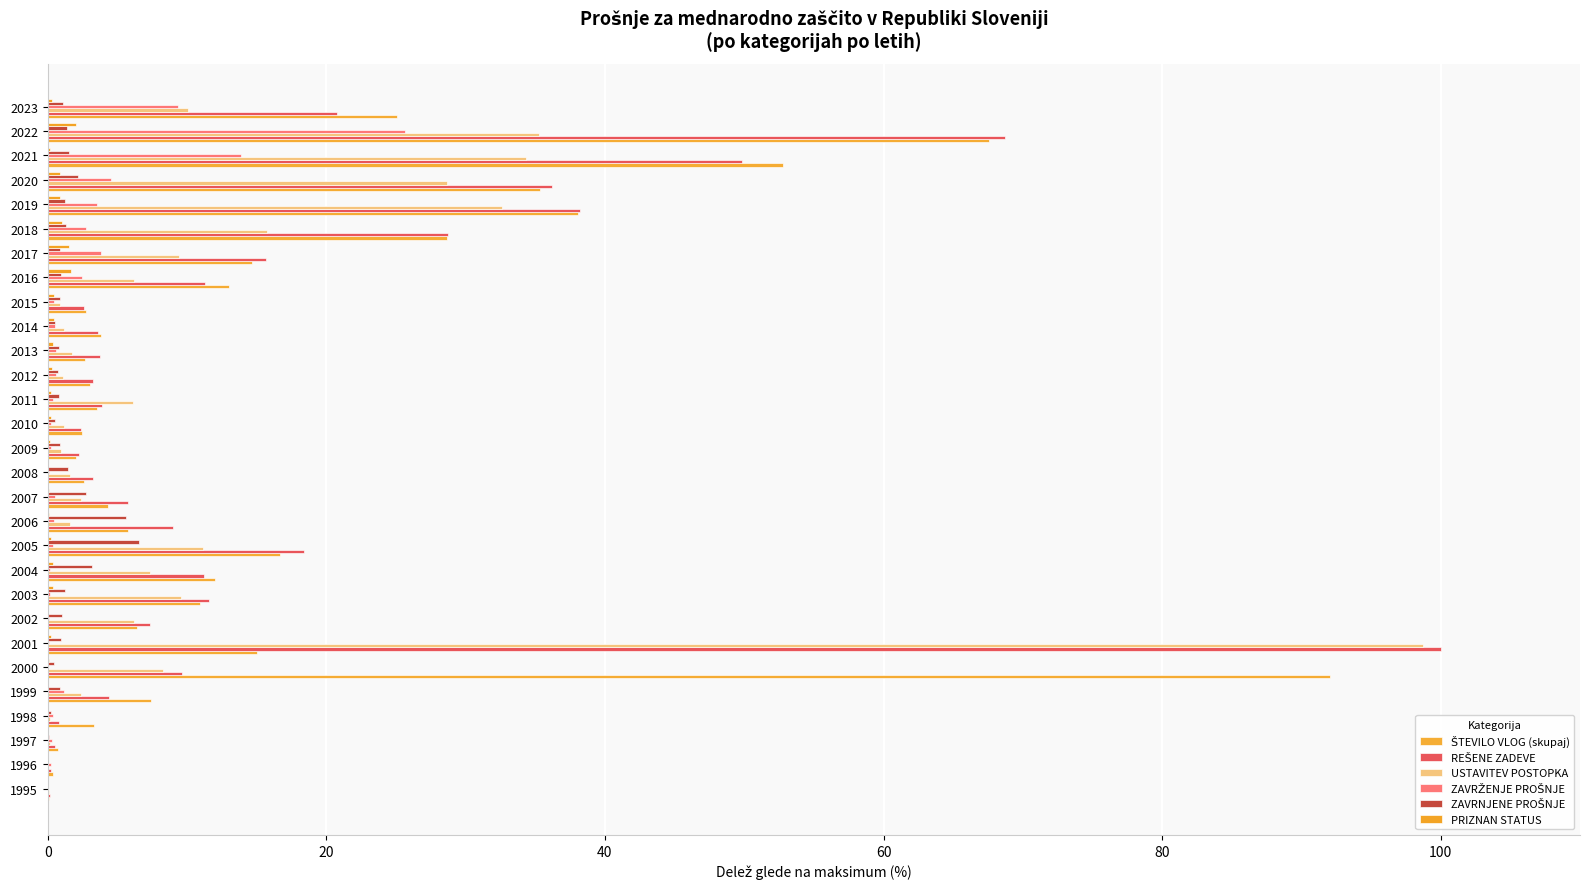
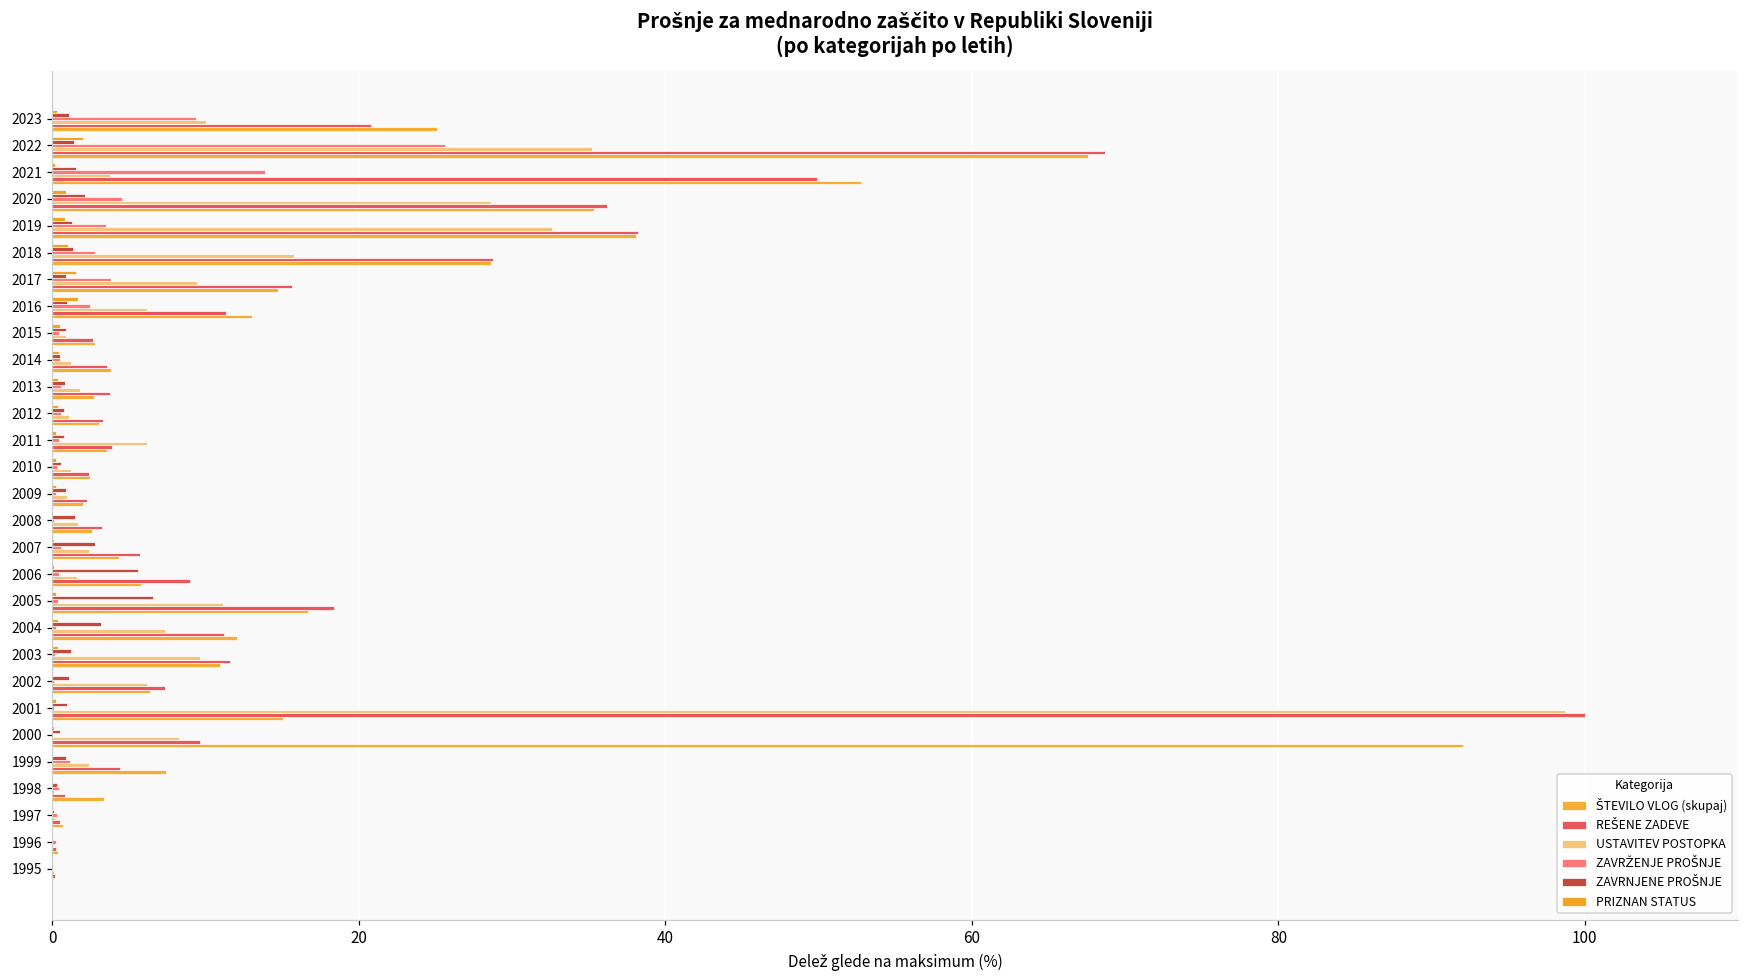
USTAVITEV POSTOPKA, 2021: 34.3 -> 3.8
